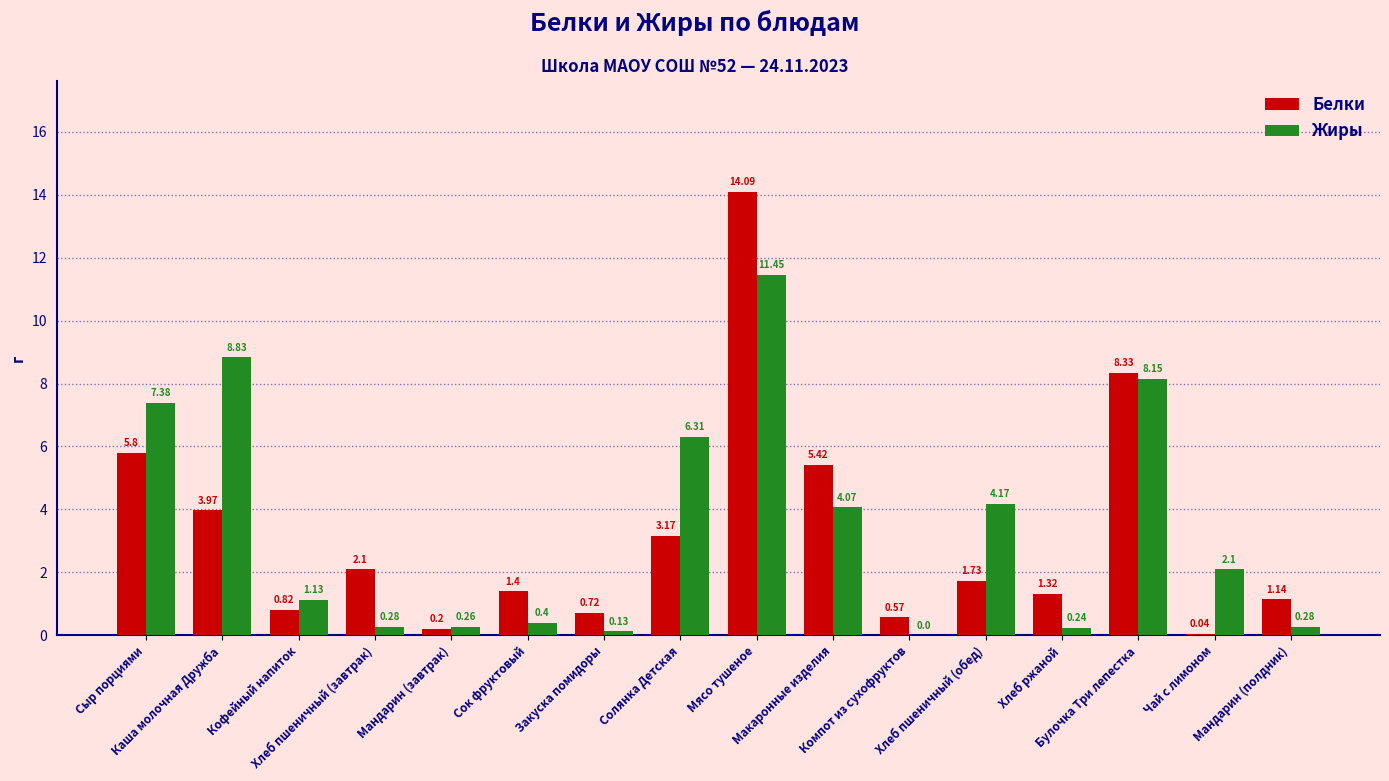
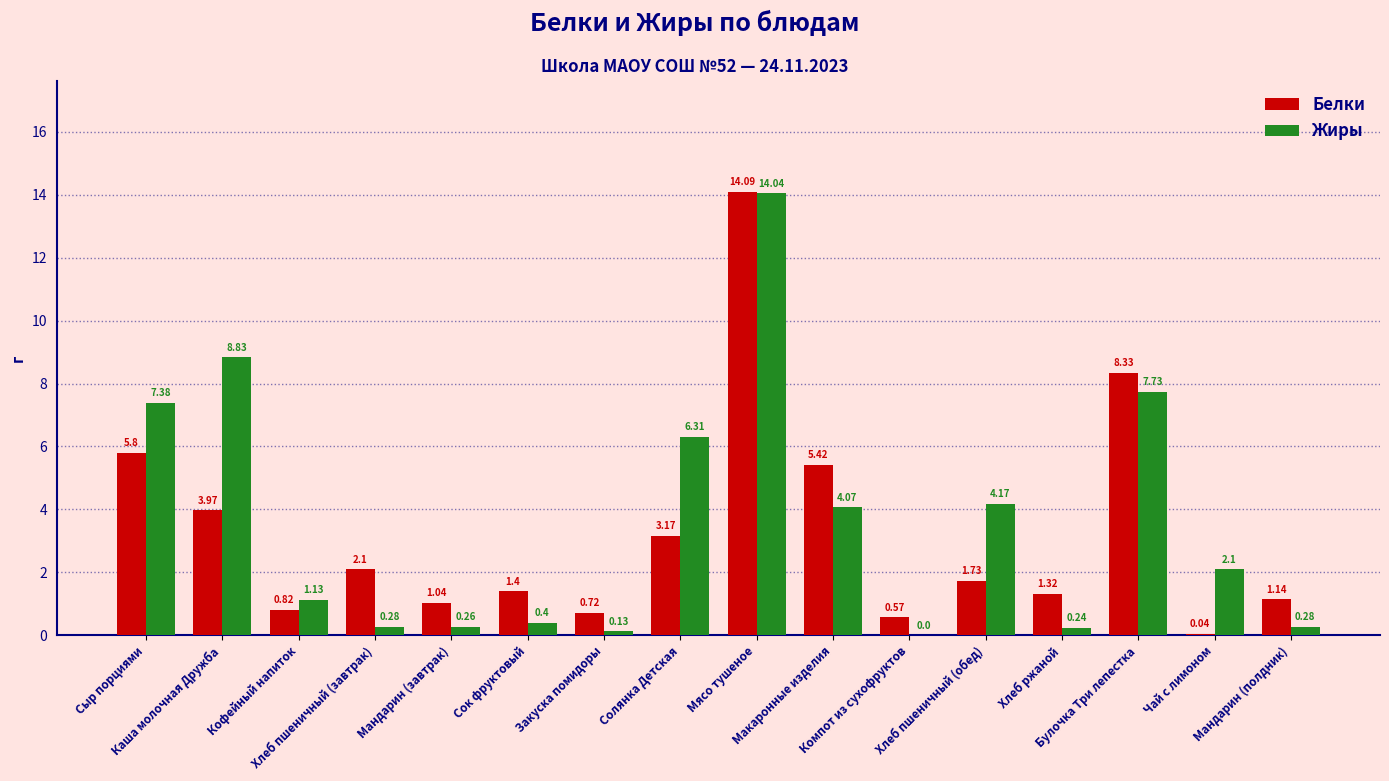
Белки, Мандарин (завтрак): 0.2 -> 1.04
Жиры, Мясо тушеное: 11.45 -> 14.04
Жиры, Булочка Три лепестка: 8.15 -> 7.73
